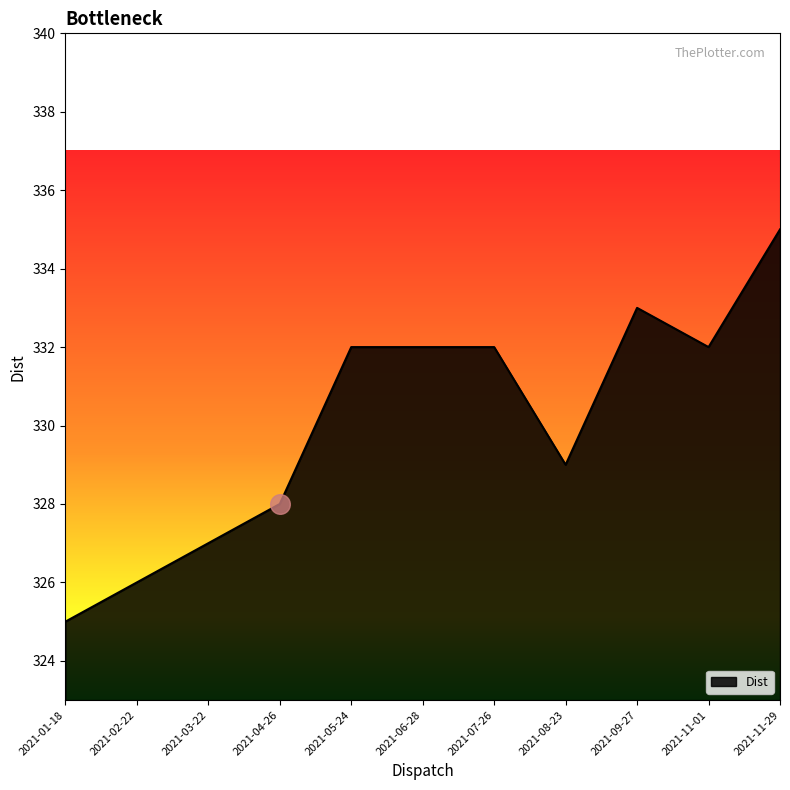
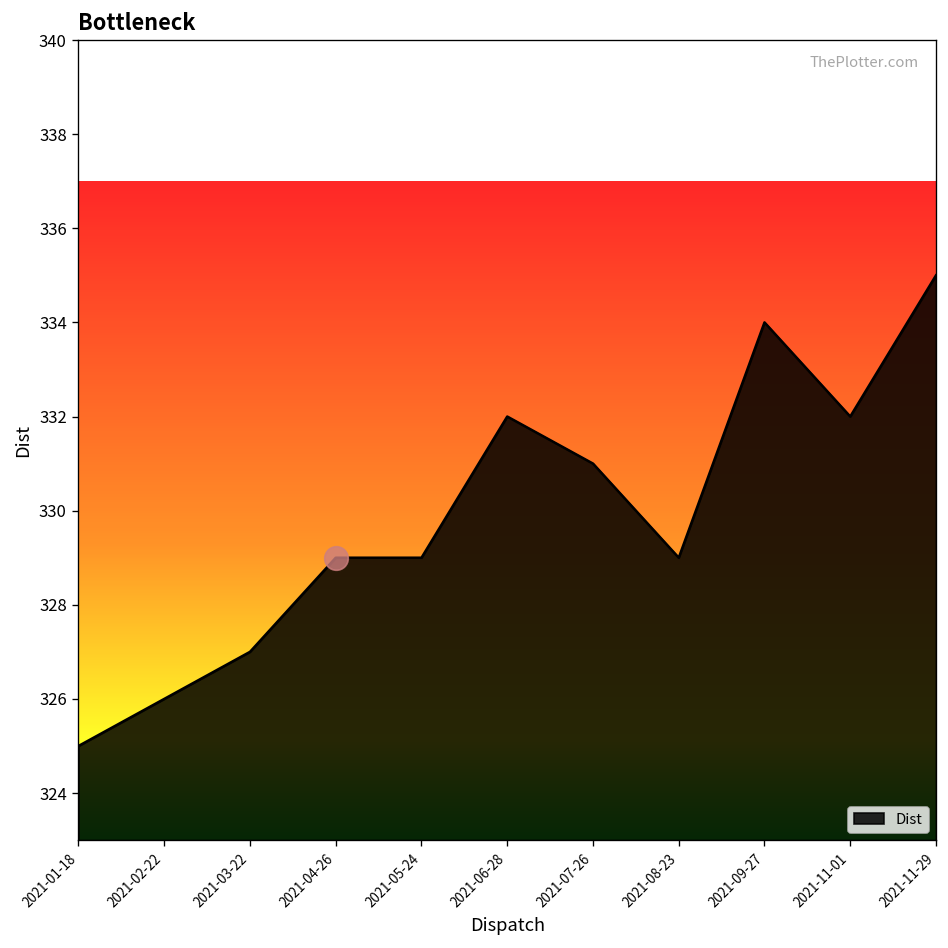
Dist, 2021-04-26: 328 -> 329
Dist, 2021-05-24: 332 -> 329
Dist, 2021-07-26: 332 -> 331
Dist, 2021-09-27: 333 -> 334
